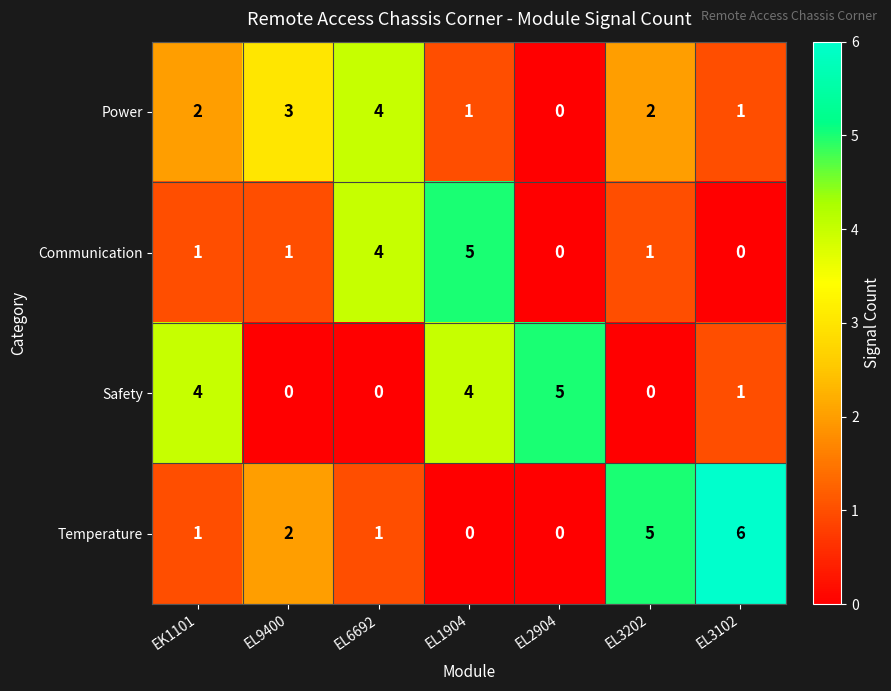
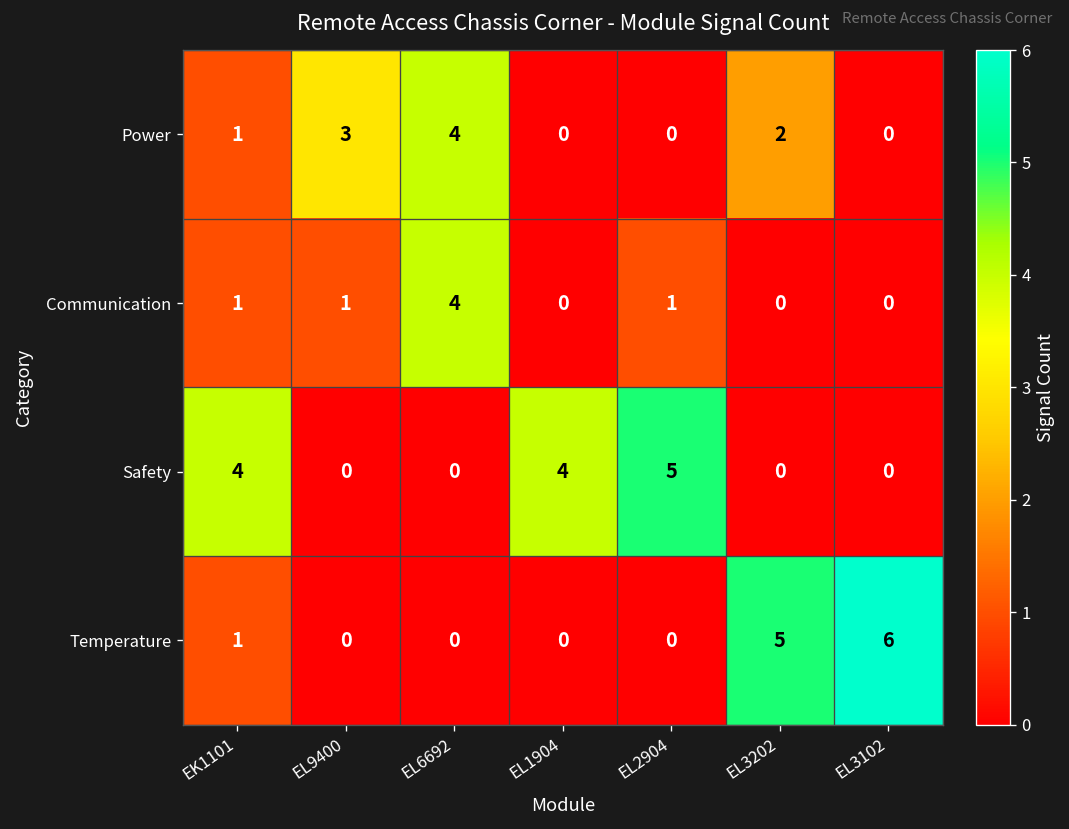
Power, EK1101: 2 -> 1
Power, EL1904: 1 -> 0
Power, EL3102: 1 -> 0
Communication, EL1904: 5 -> 0
Communication, EL2904: 0 -> 1
Communication, EL3202: 1 -> 0
Safety, EL3102: 1 -> 0
Temperature, EL9400: 2 -> 0
Temperature, EL6692: 1 -> 0
